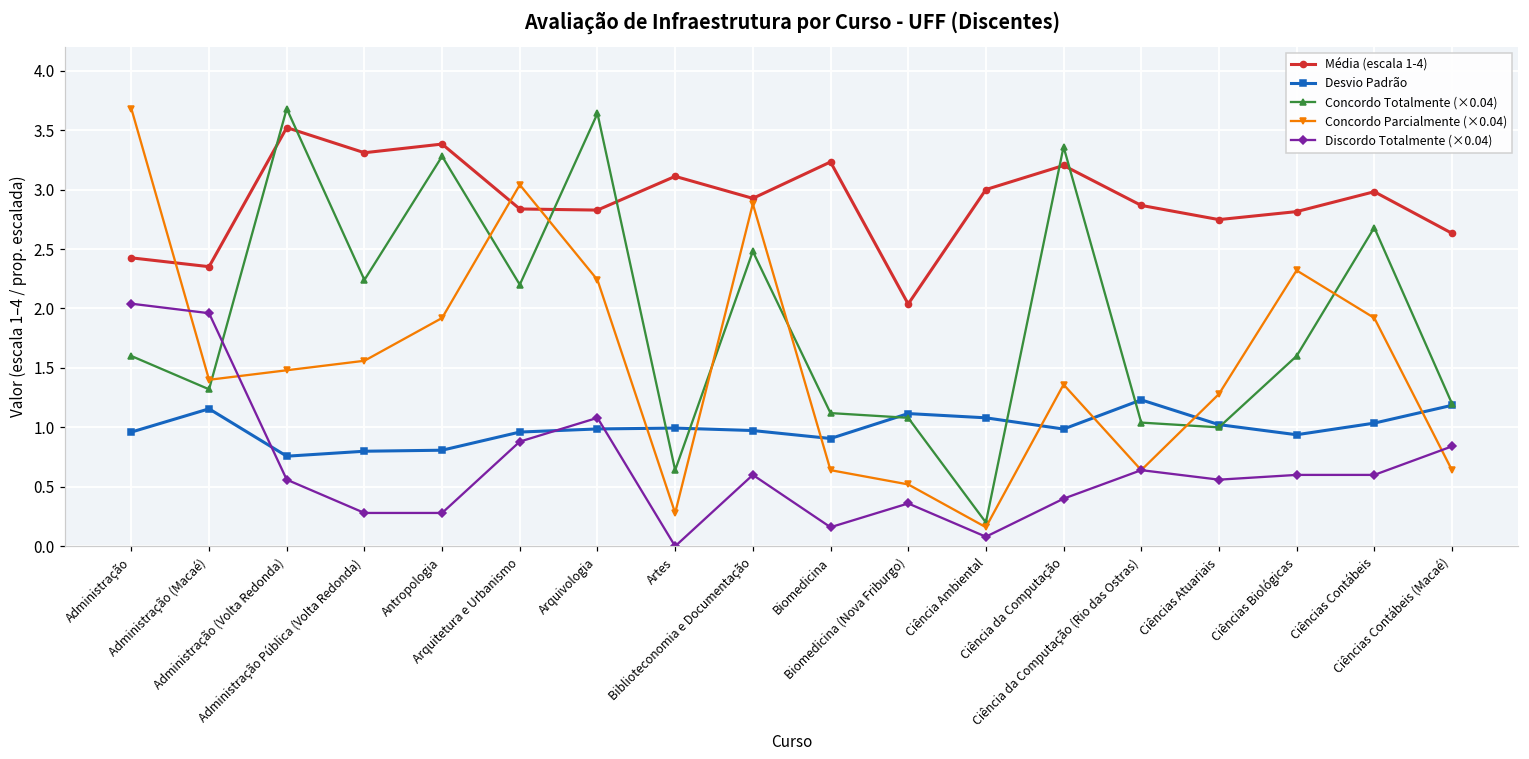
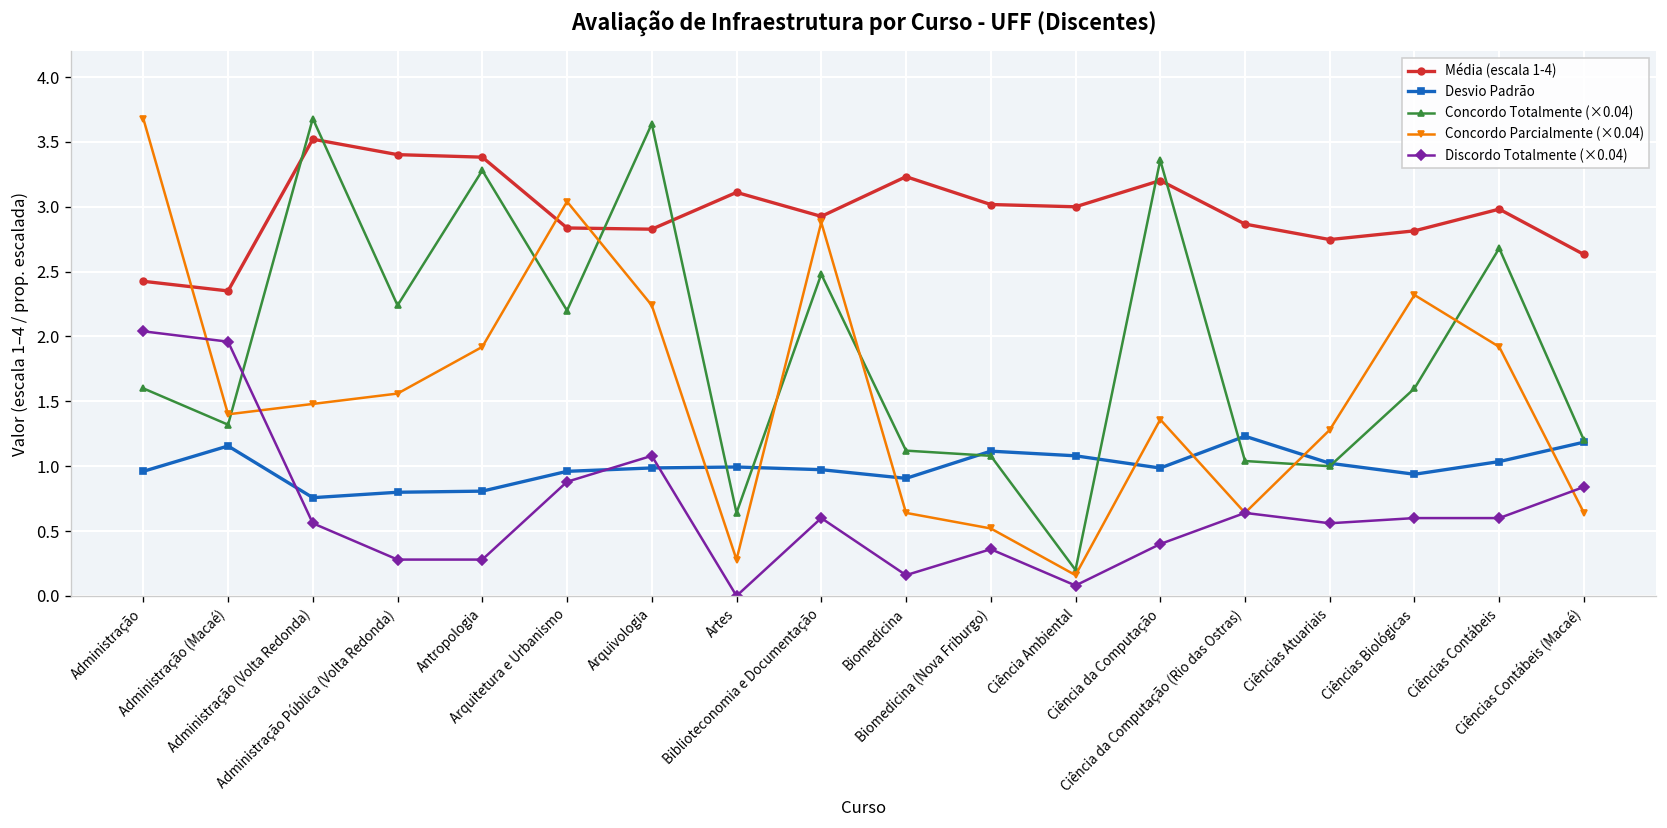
Média (escala 1-4), Administração Pública (Volta Redonda): 3.31 -> 3.40
Média (escala 1-4), Biomedicina (Nova Friburgo): 2.04 -> 3.02
